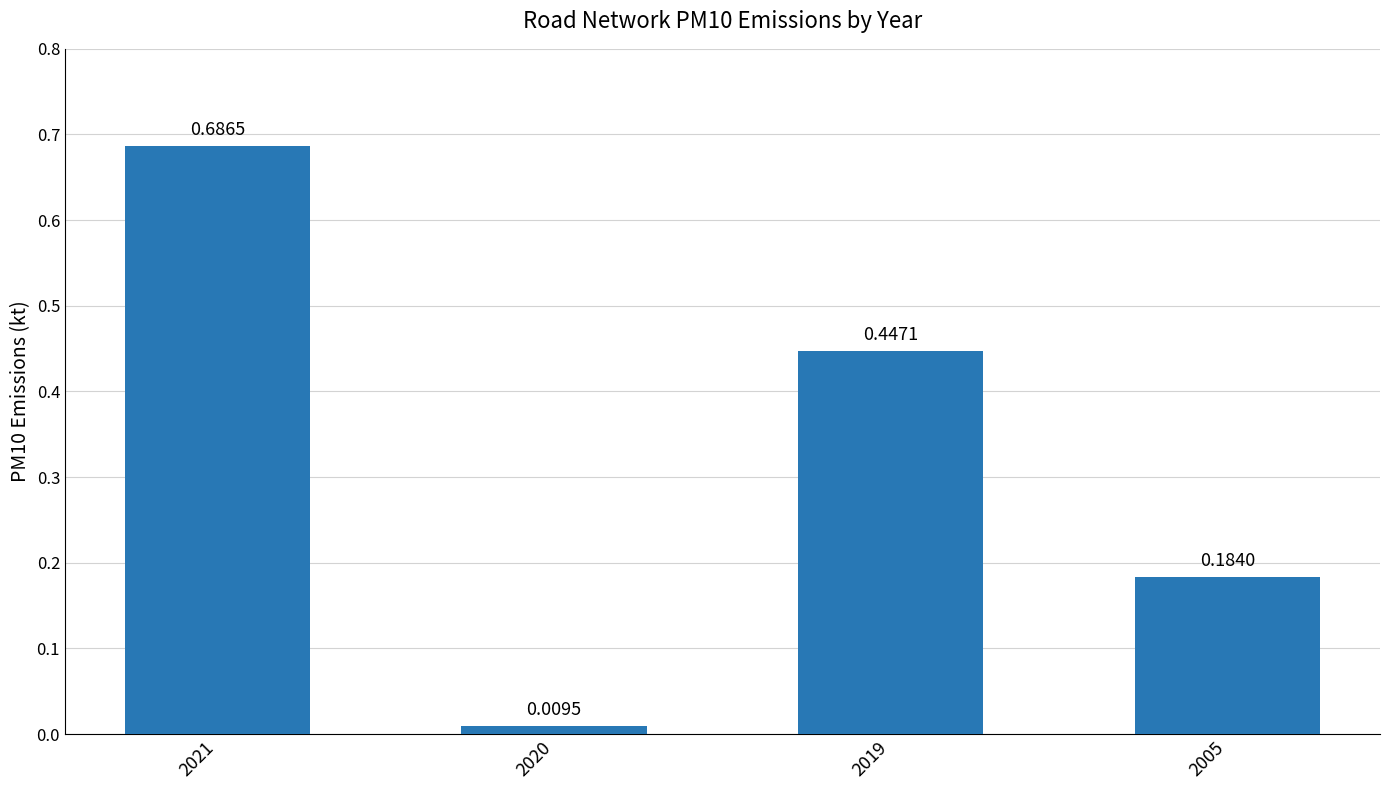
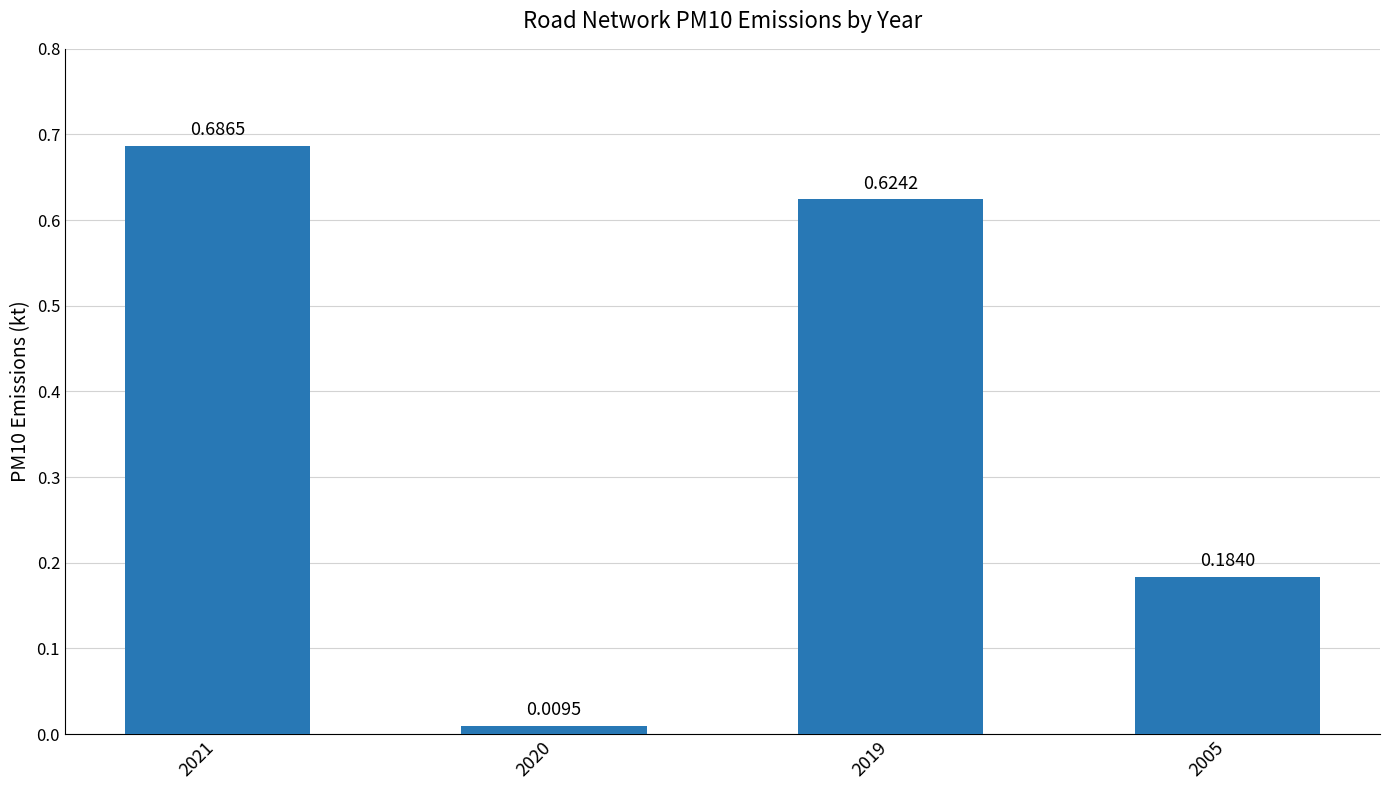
2019: 0.4471 -> 0.6242
